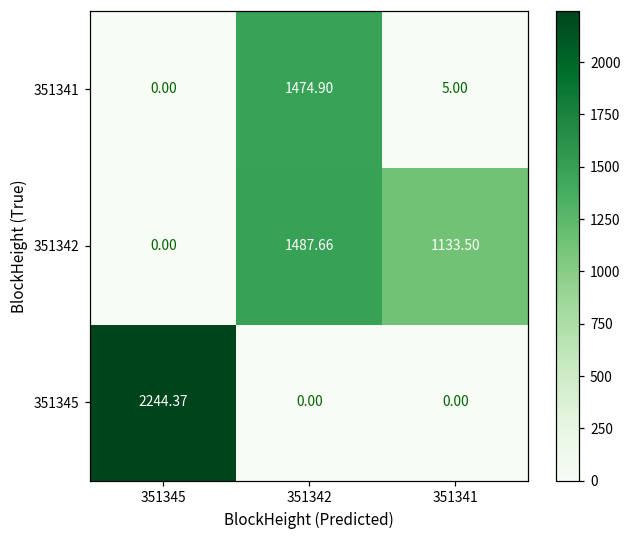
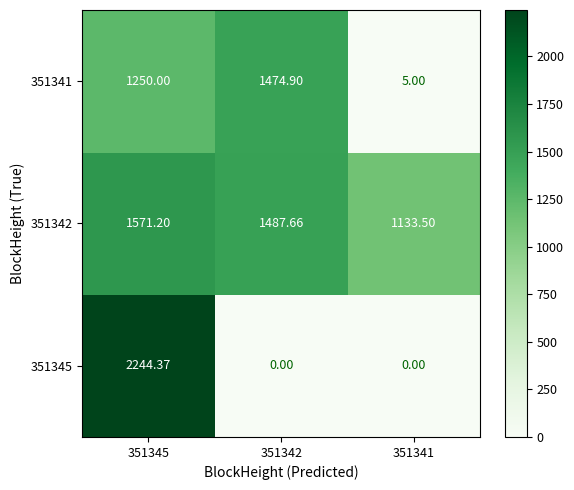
351341, 351345: 0.00 -> 1250.00
351342, 351345: 0.00 -> 1571.20
